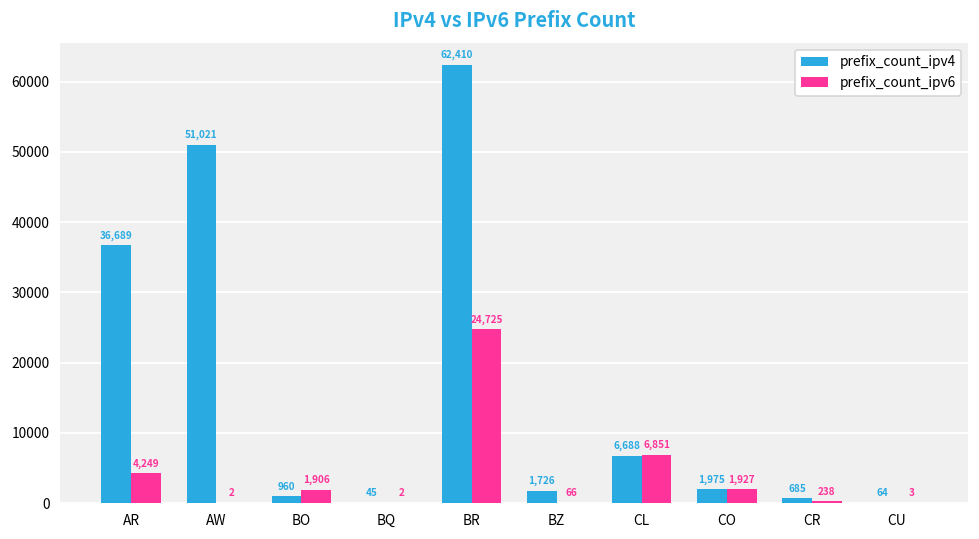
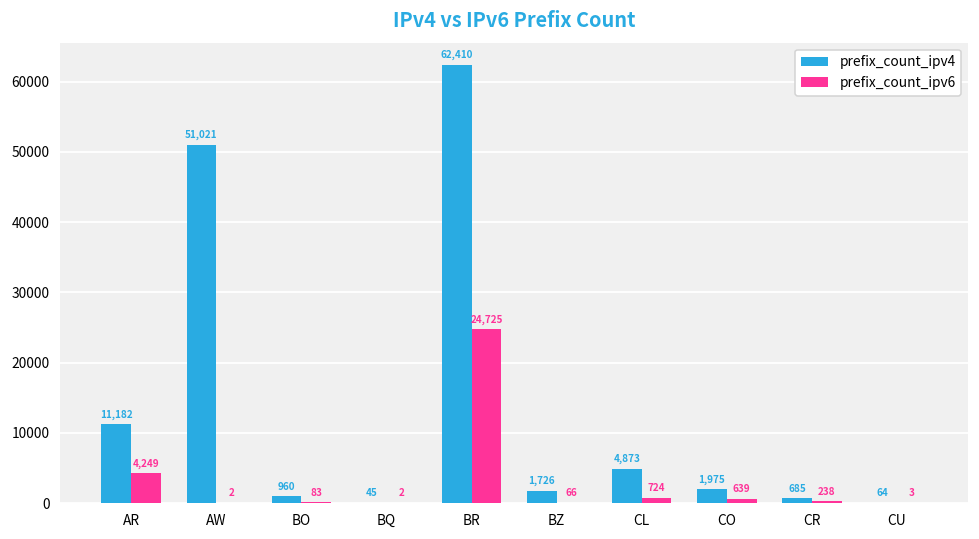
prefix_count_ipv4, AR: 36,689 -> 11,182
prefix_count_ipv6, BO: 1,906 -> 83
prefix_count_ipv4, CL: 6,688 -> 4,873
prefix_count_ipv6, CL: 6,851 -> 724
prefix_count_ipv6, CO: 1,927 -> 639
